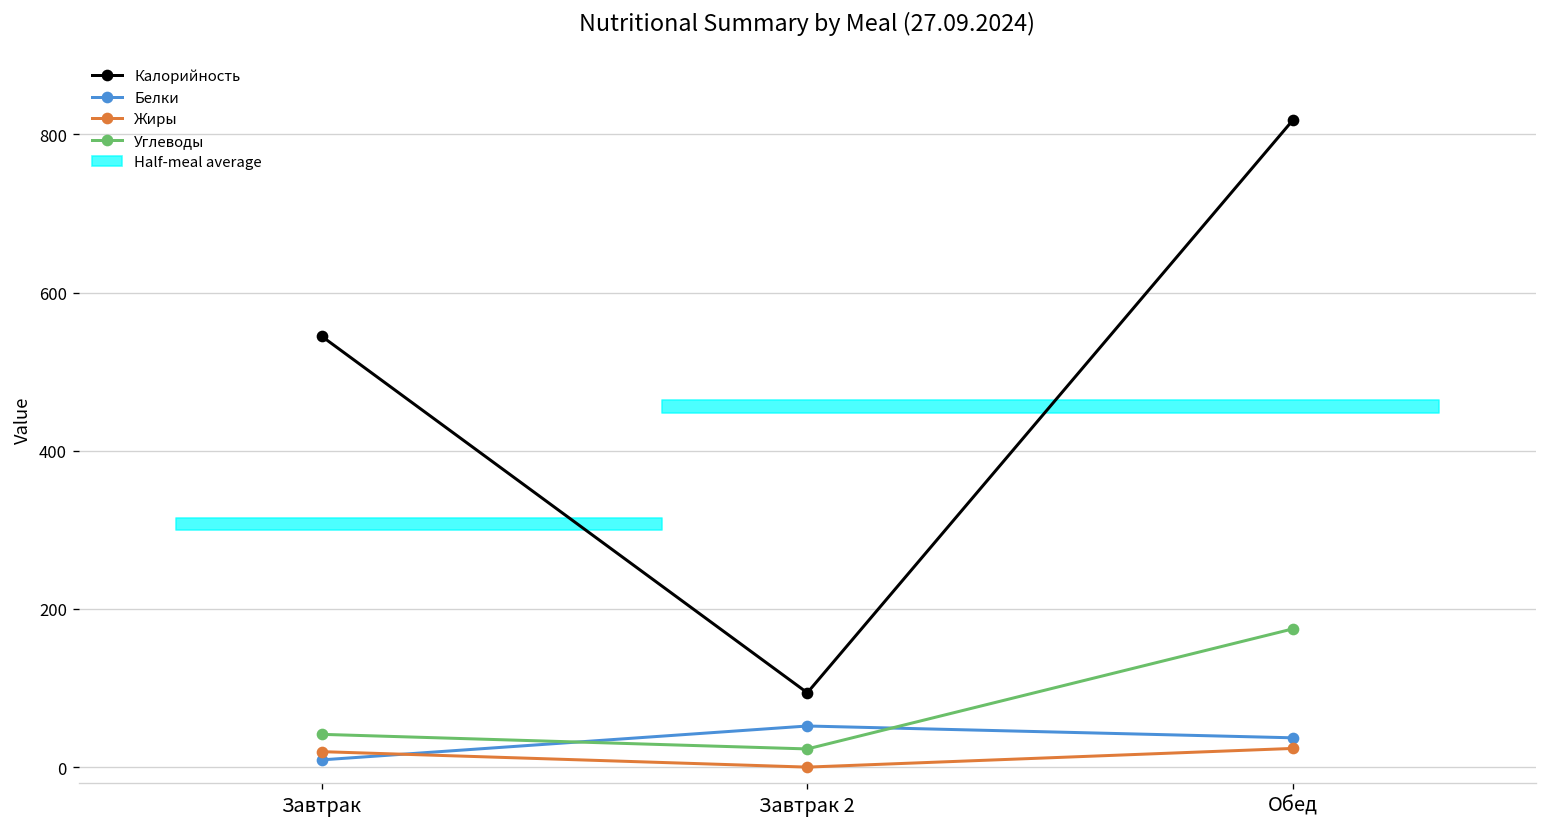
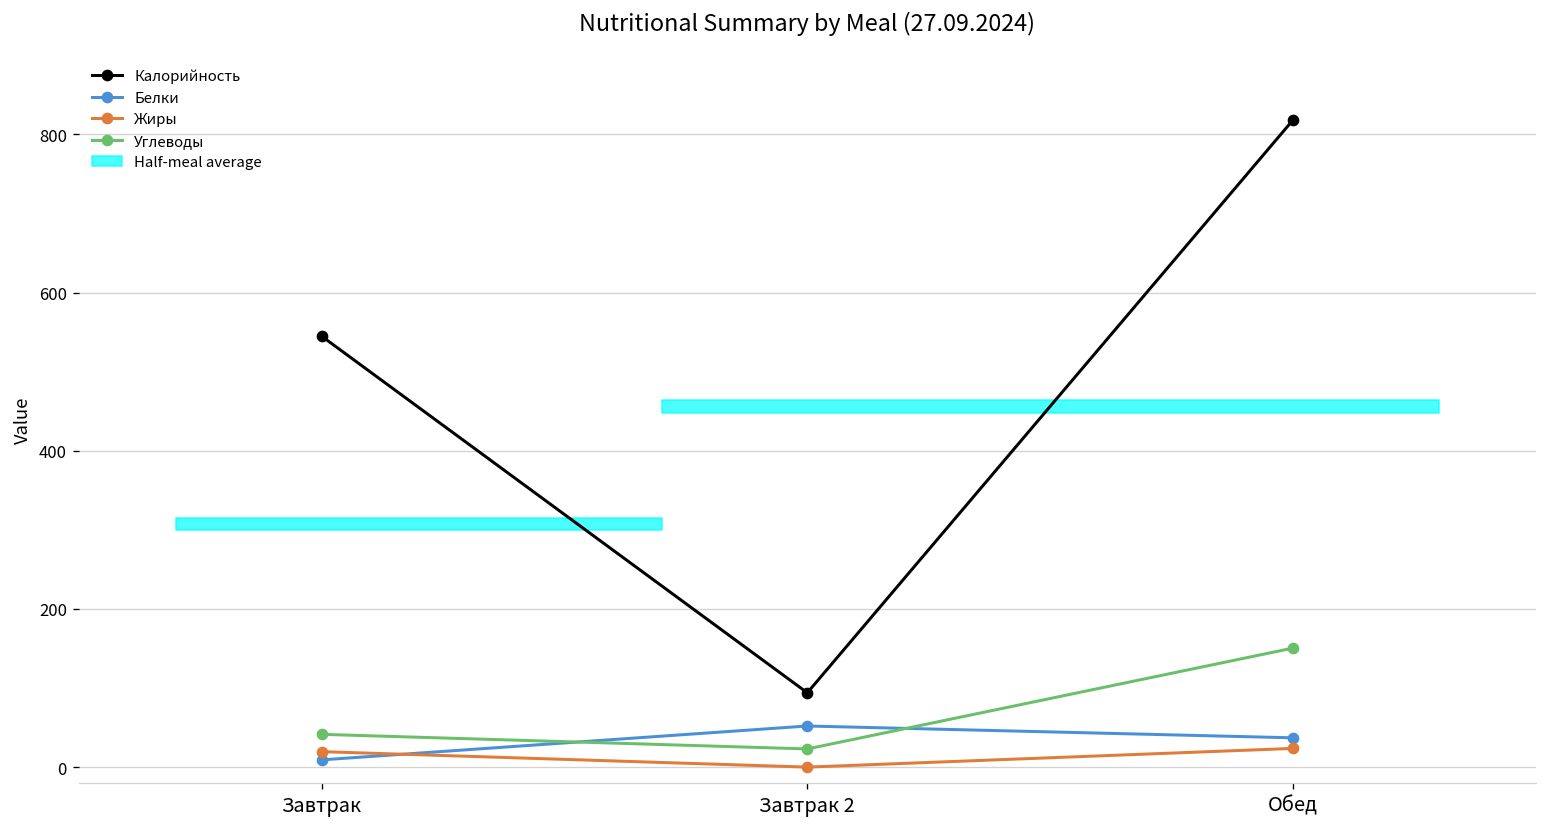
Углеводы, Обед: 170 -> 150
